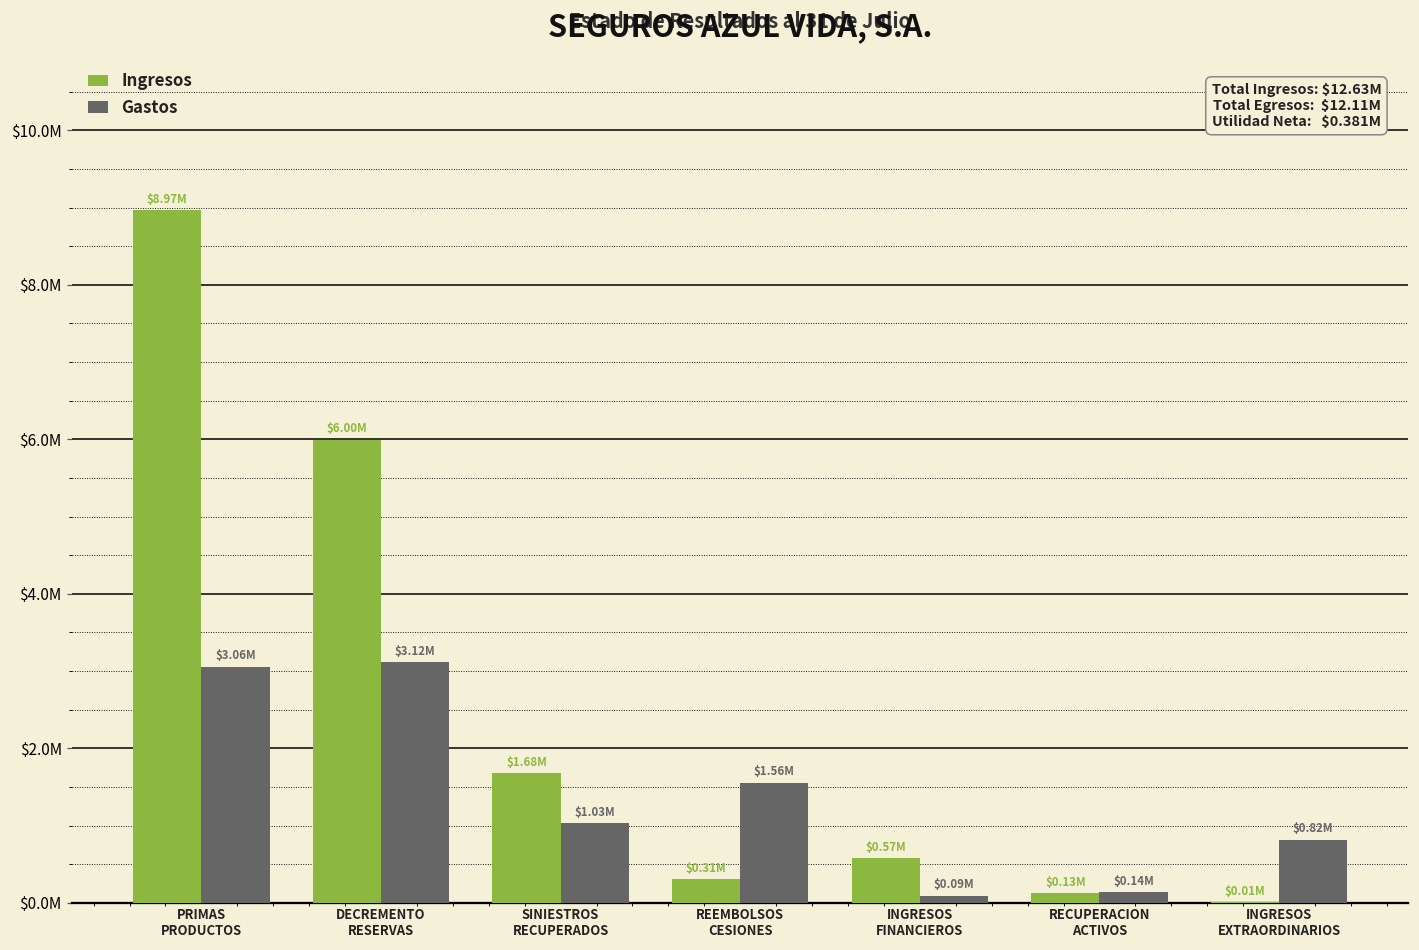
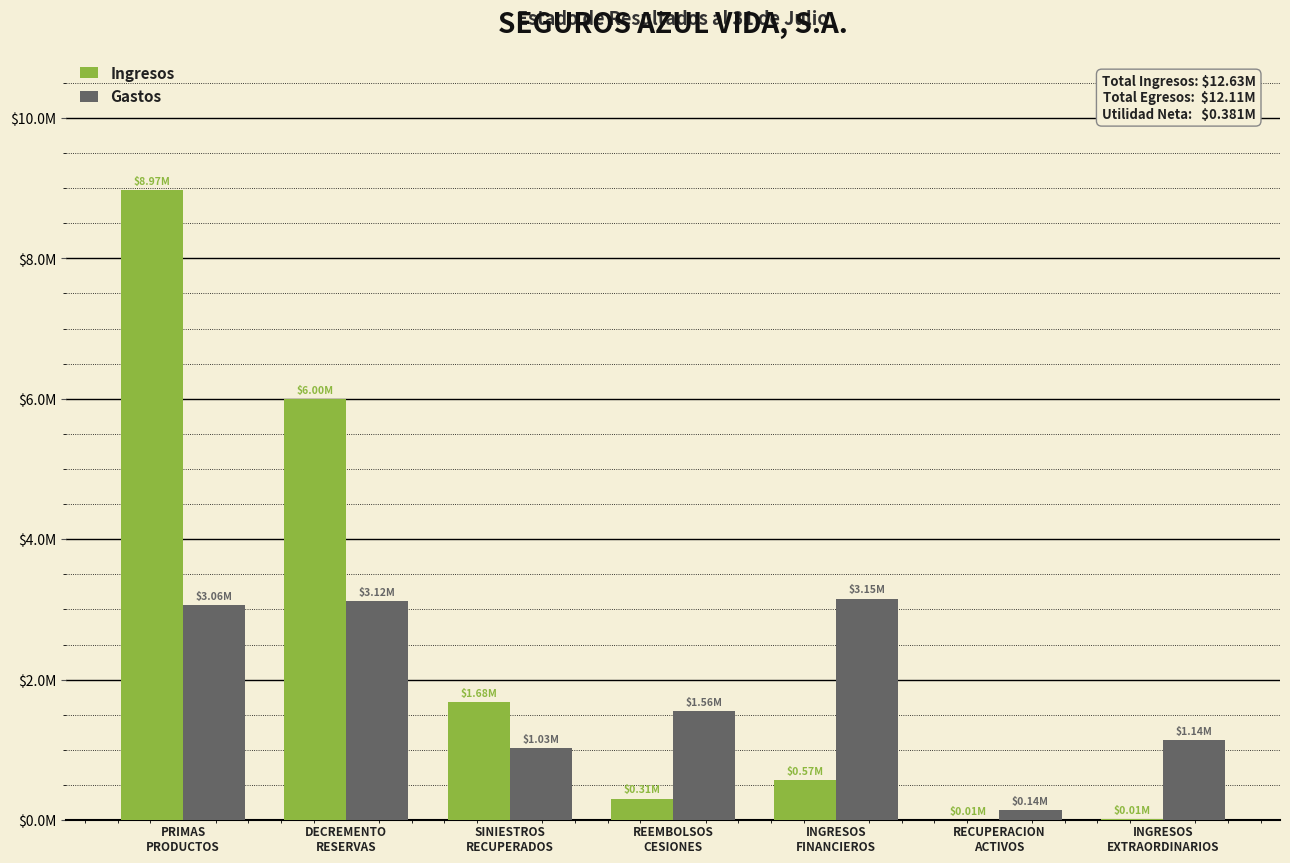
Gastos, INGRESOS FINANCIEROS: $0.09M -> $3.15M
Ingresos, RECUPERACION ACTIVOS: $0.13M -> $0.01M
Gastos, INGRESOS EXTRAORDINARIOS: $0.82M -> $1.14M
